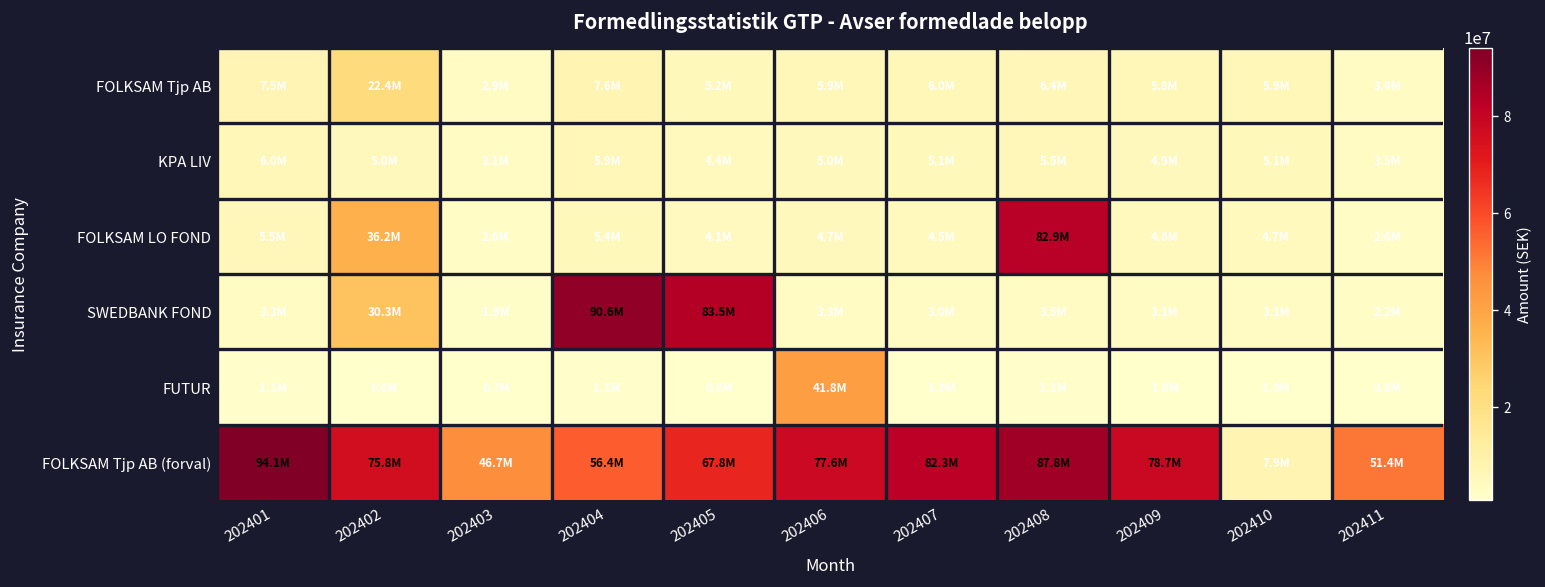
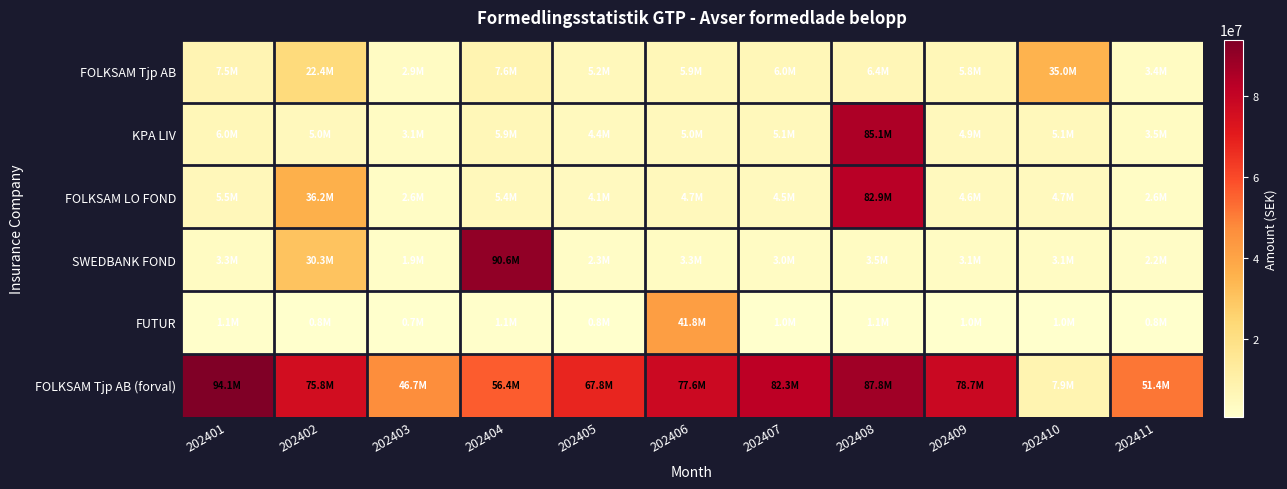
FOLKSAM Tjp AB, 202410: 5.9M -> 35.0M
KPA LIV, 202408: 5.5M -> 85.1M
SWEDBANK FOND, 202405: 83.5M -> 2.3M
